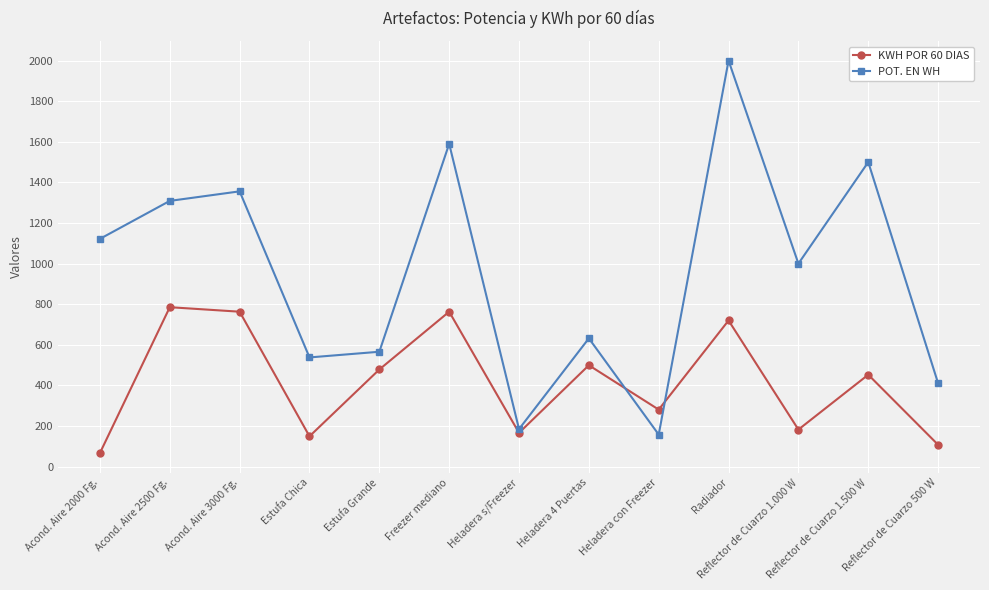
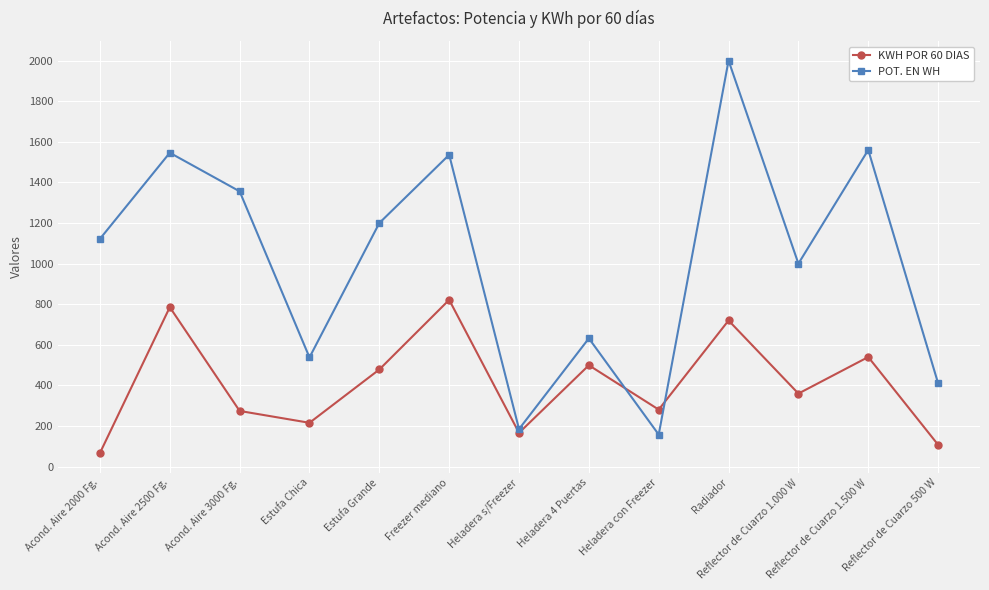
POT. EN WH, Acond. Aire 2500 Fg.: 1310 -> 1550
KWH POR 60 DIAS, Acond. Aire 3000 Fg.: 760 -> 270
KWH POR 60 DIAS, Estufa Chica: 150 -> 220
POT. EN WH, Estufa Grande: 570 -> 1200
KWH POR 60 DIAS, Freezer mediano: 760 -> 820
POT. EN WH, Freezer mediano: 1590 -> 1540
KWH POR 60 DIAS, Reflector de Cuarzo 1.000 W: 180 -> 360
KWH POR 60 DIAS, Reflector de Cuarzo 1.500 W: 450 -> 540
POT. EN WH, Reflector de Cuarzo 1.500 W: 1500 -> 1560
